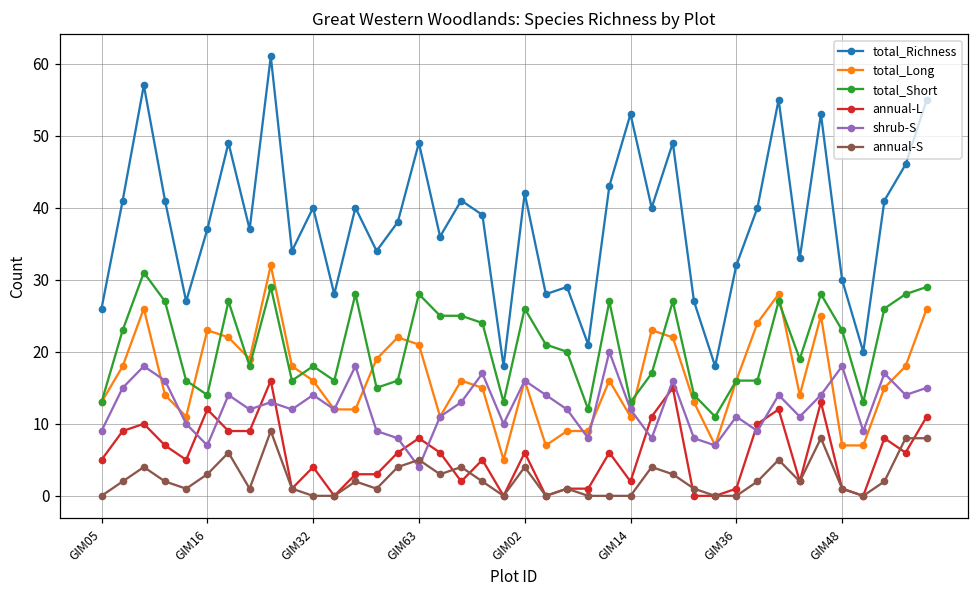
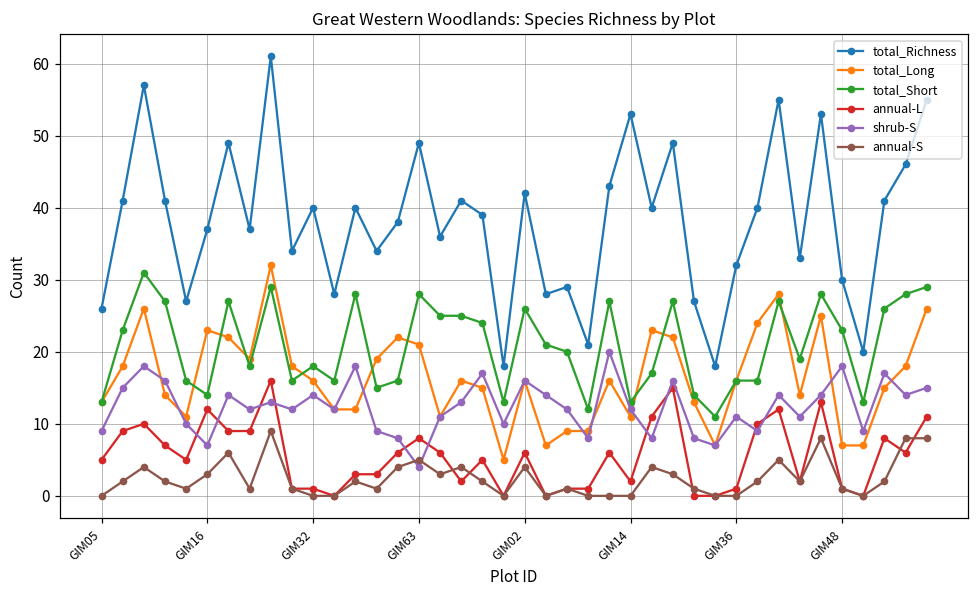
annual-L, GIM32: 4 -> 1
